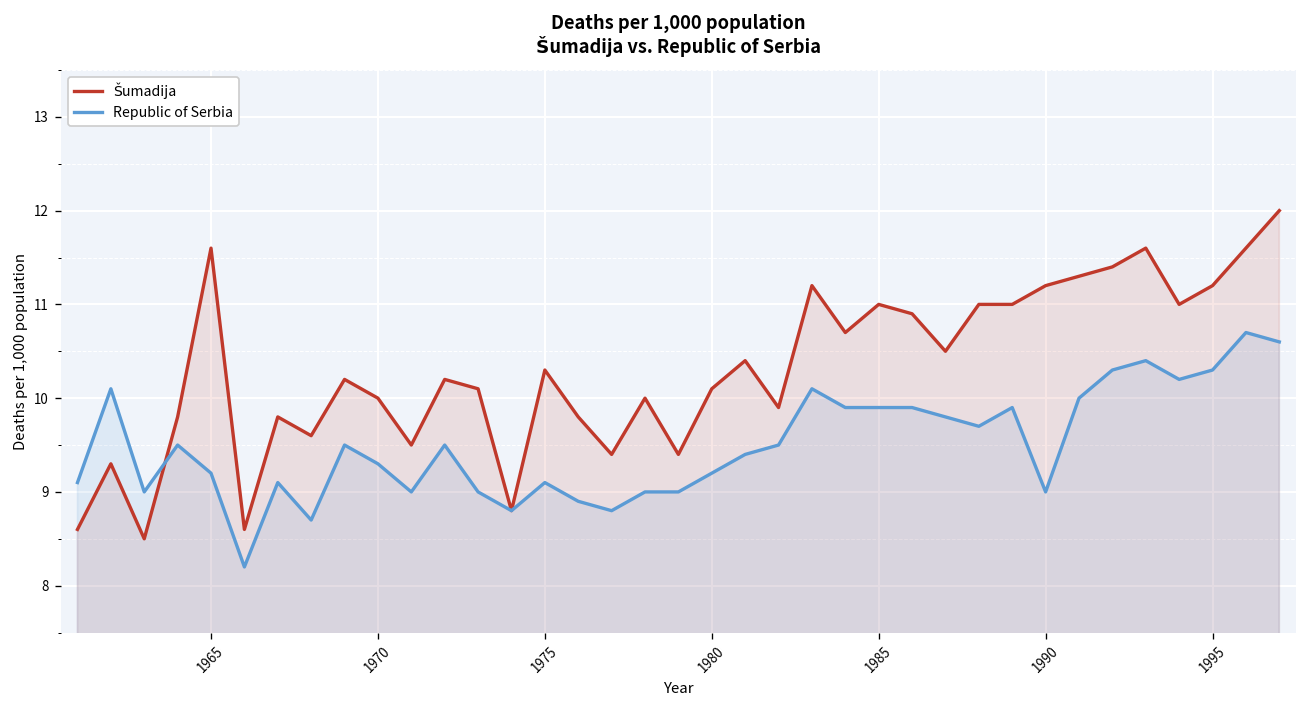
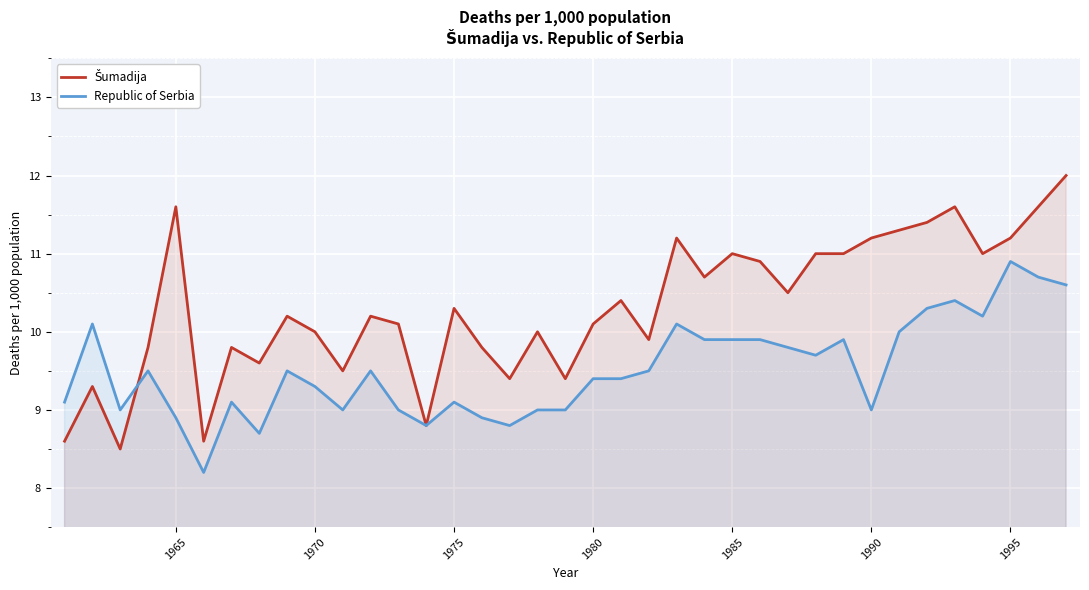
Republic of Serbia, 1965: 9.2 -> 8.9
Republic of Serbia, 1980: 9.2 -> 9.4
Republic of Serbia, 1995: 10.3 -> 10.9
